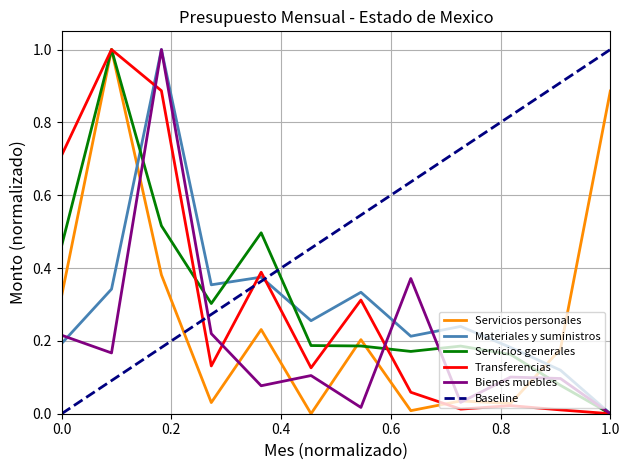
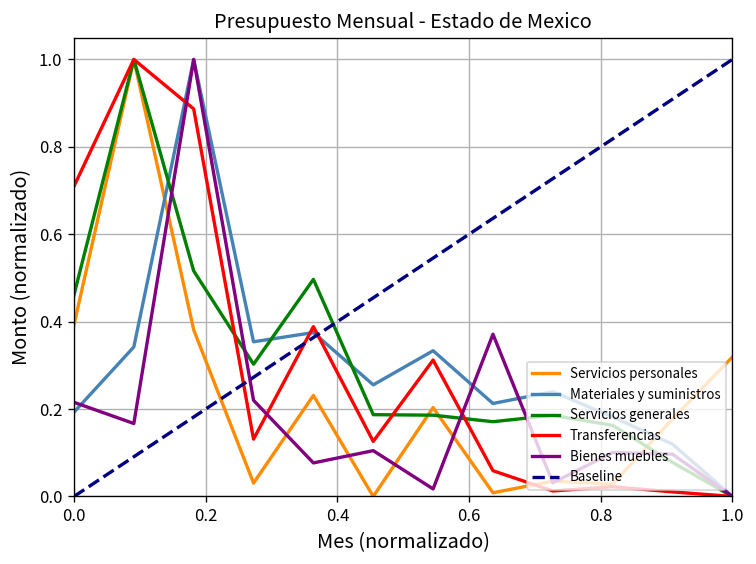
Servicios personales, 0.0: 0.32 -> 0.39
Servicios personales, 1.0: 0.89 -> 0.32
